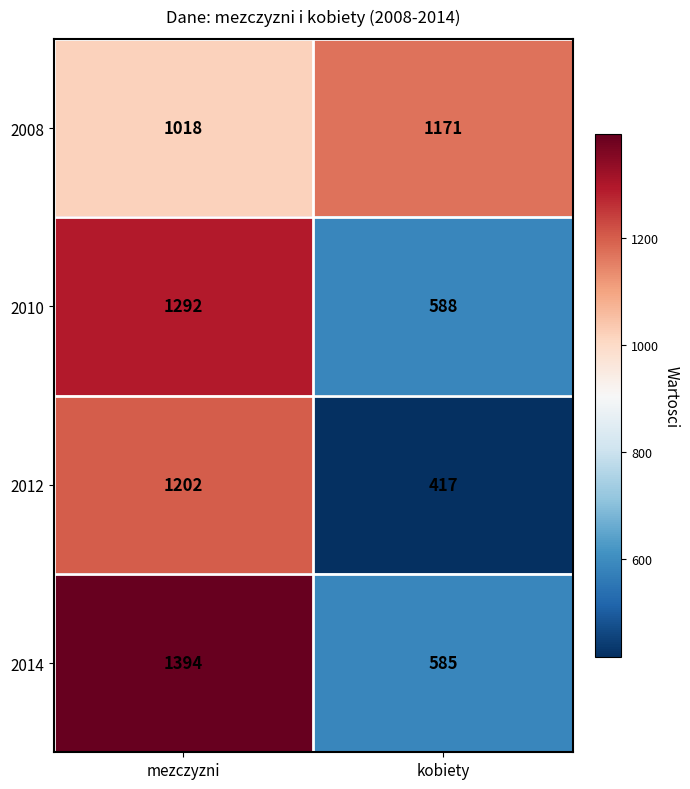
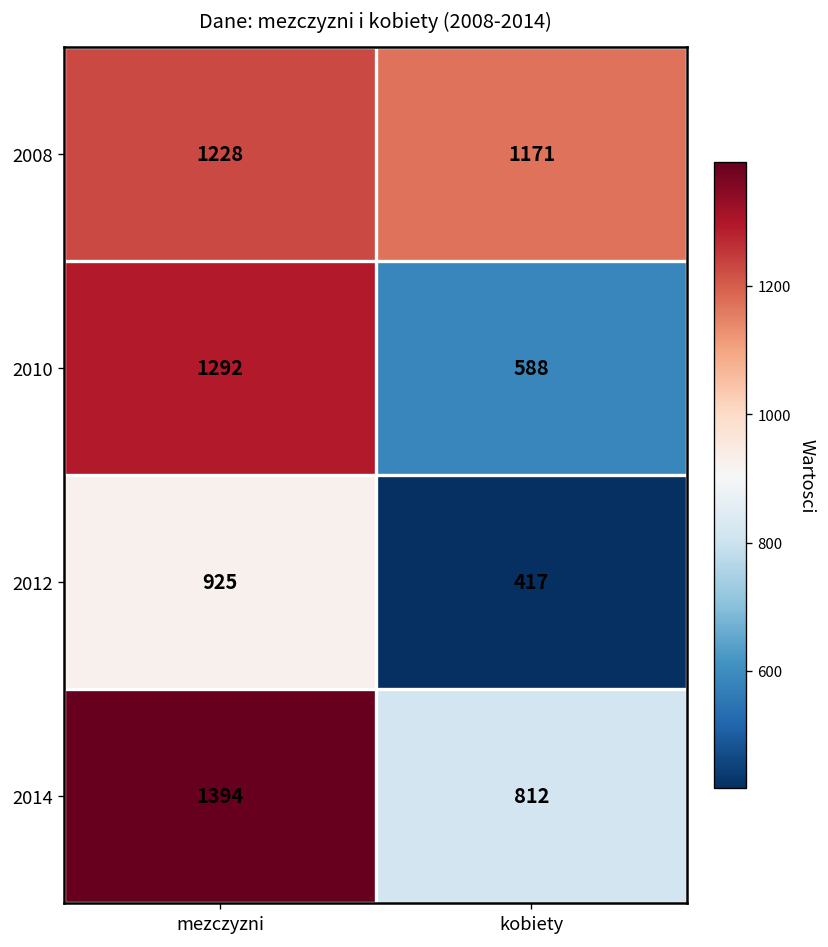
2008, mezczyzni: 1018 -> 1228
2012, mezczyzni: 1202 -> 925
2014, kobiety: 585 -> 812
